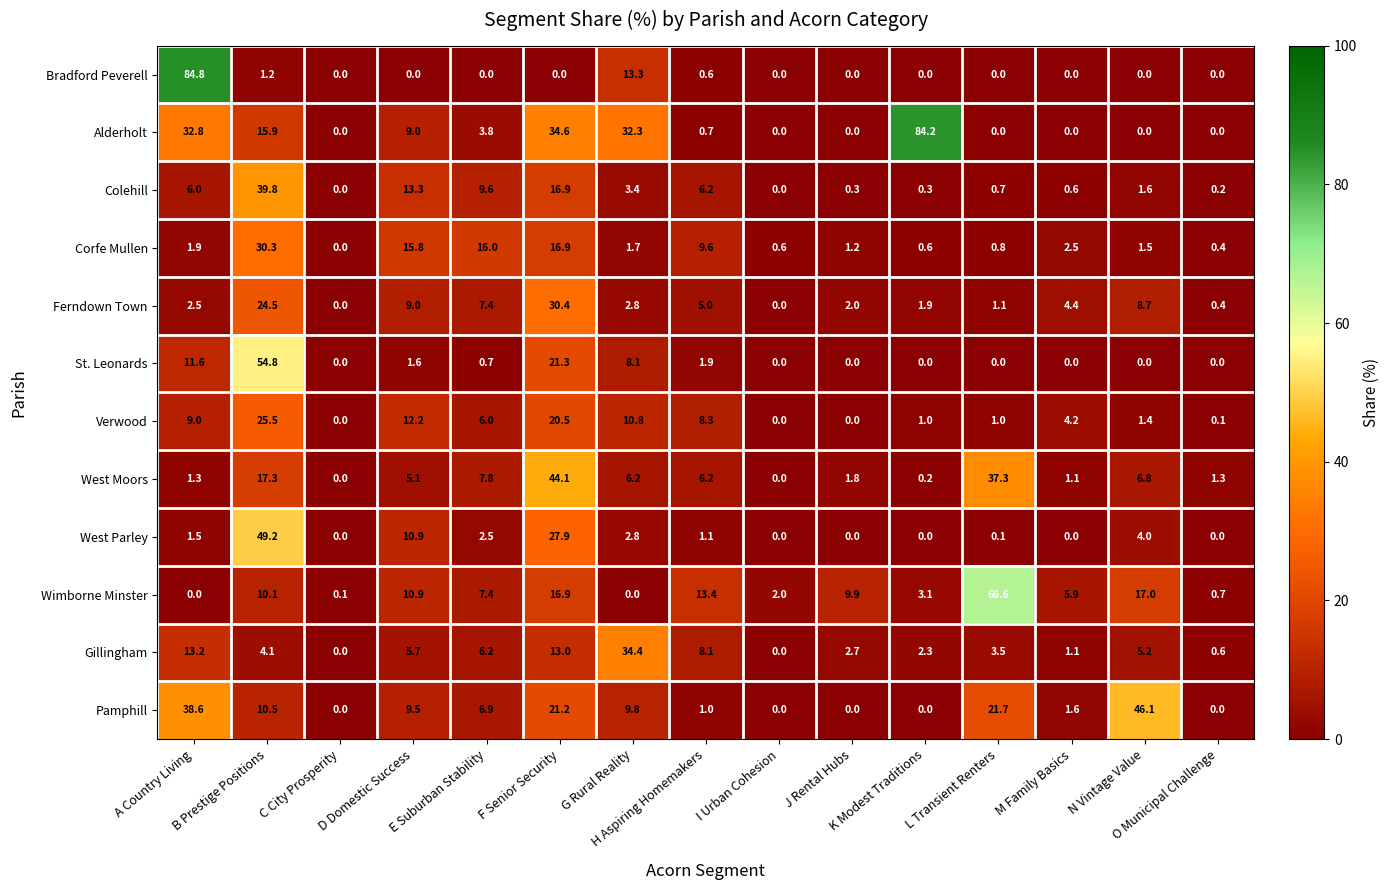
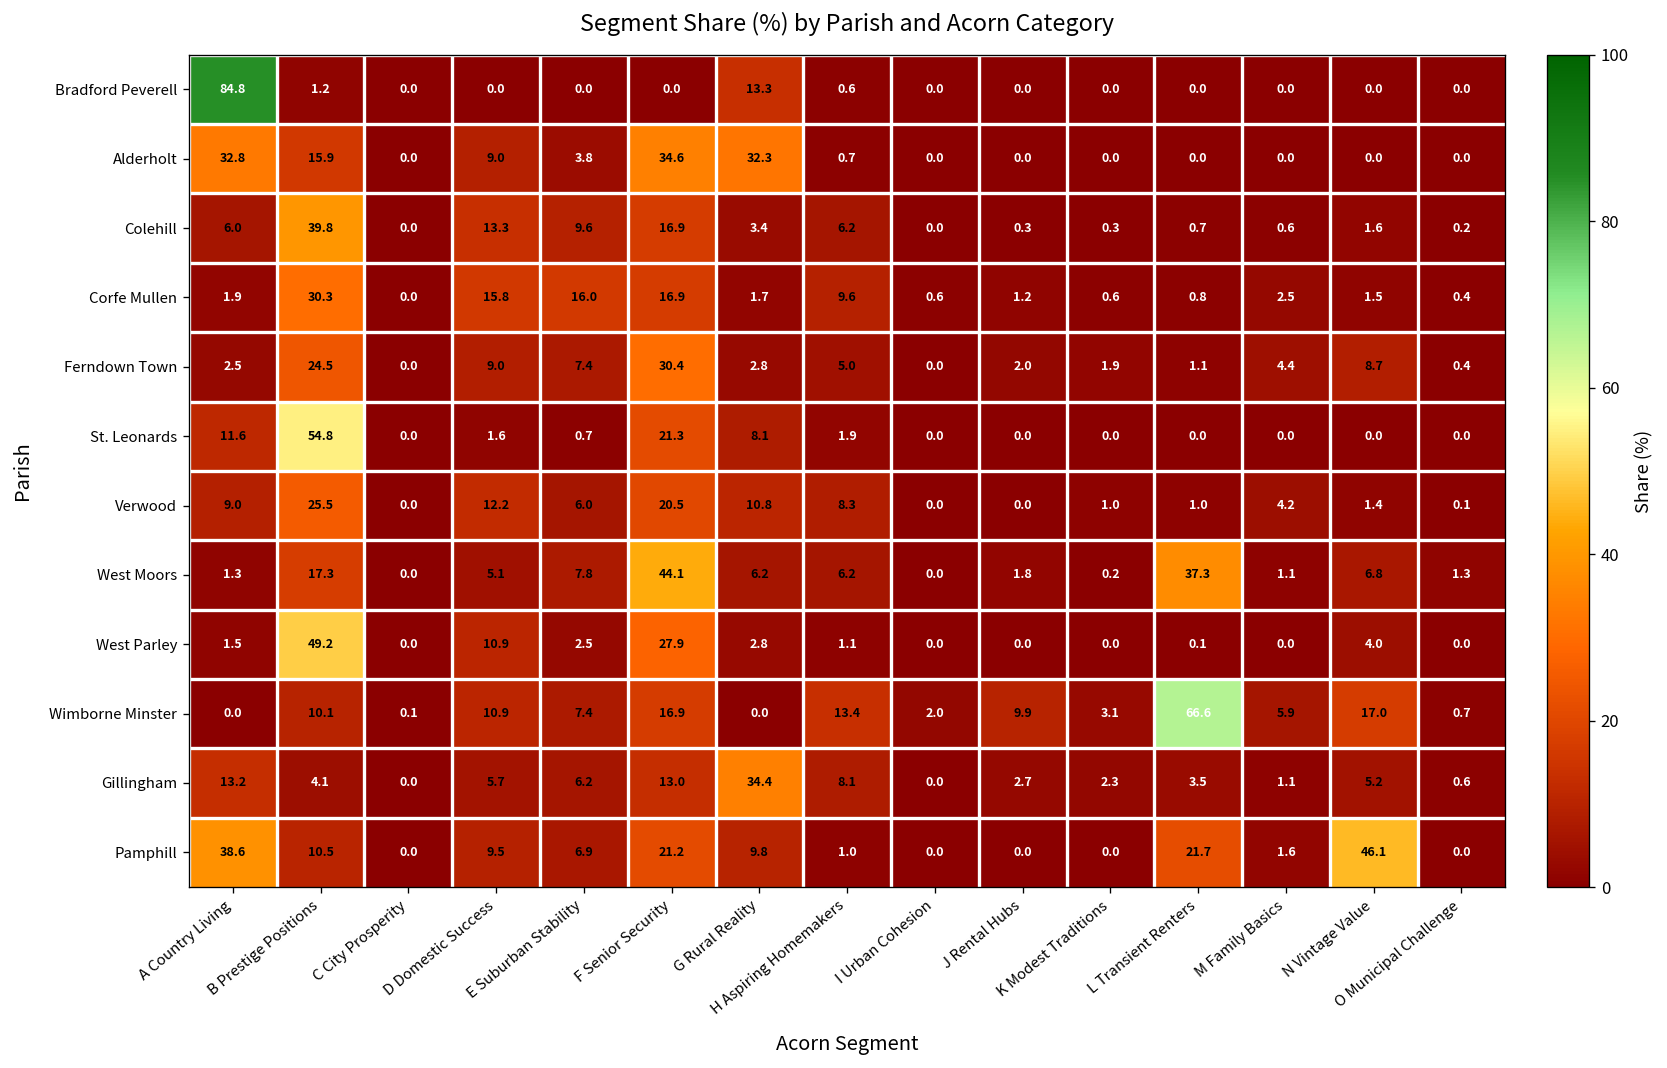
Alderholt, K Modest Traditions: 84.2 -> 0.0
